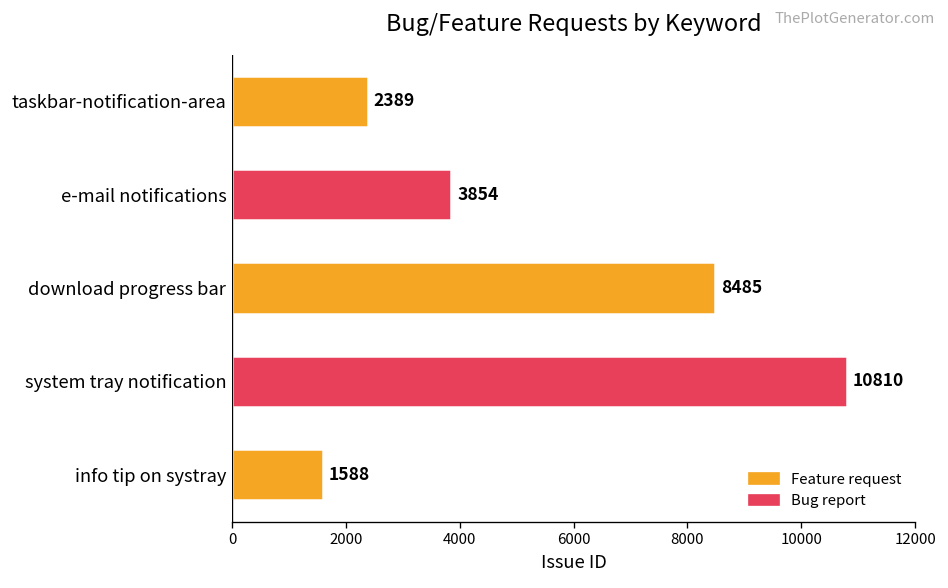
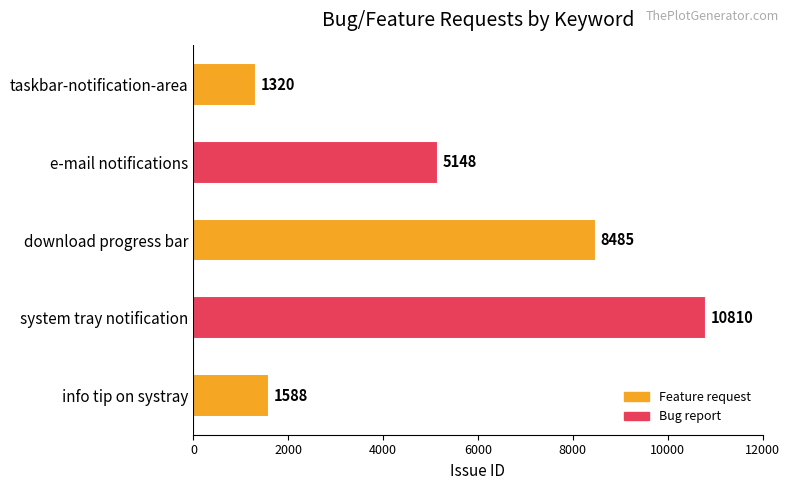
taskbar-notification-area: 2389 -> 1320
e-mail notifications: 3854 -> 5148
